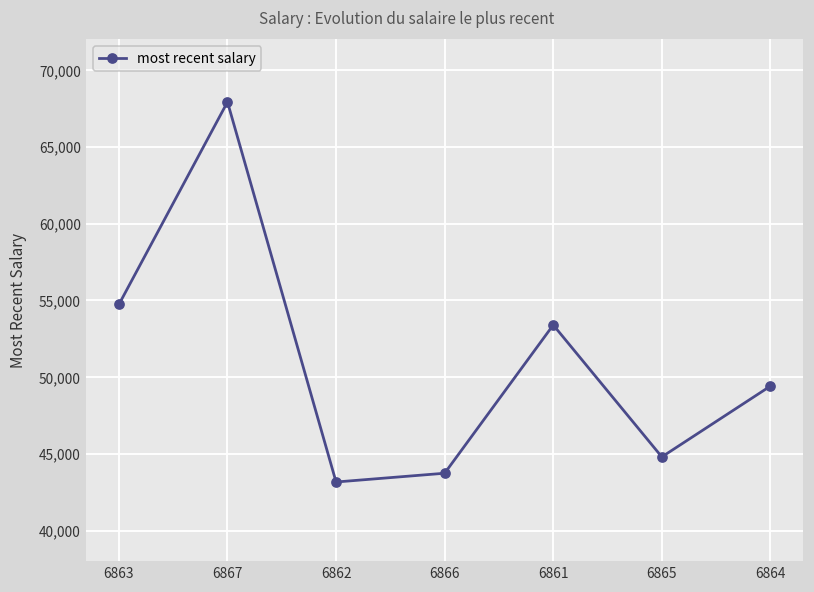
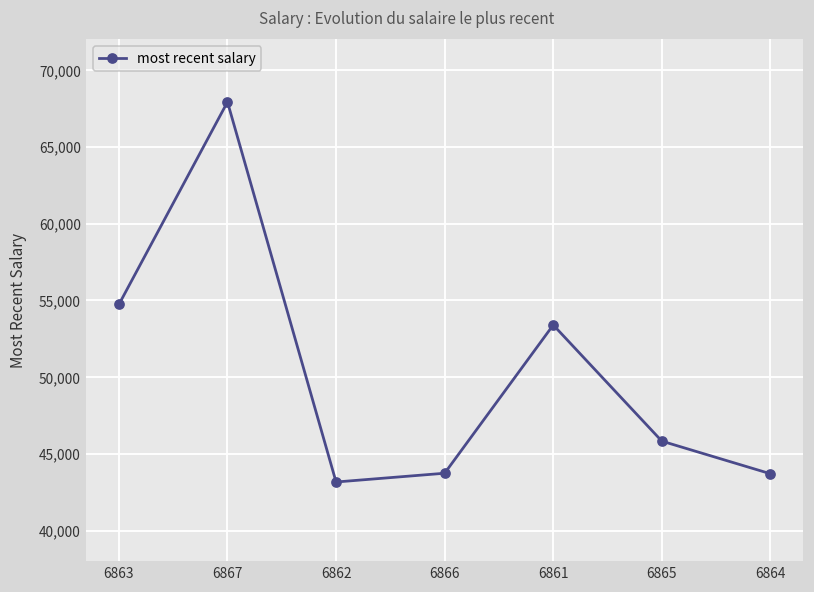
6865: 44,800 -> 45,800
6864: 49,400 -> 43,700
